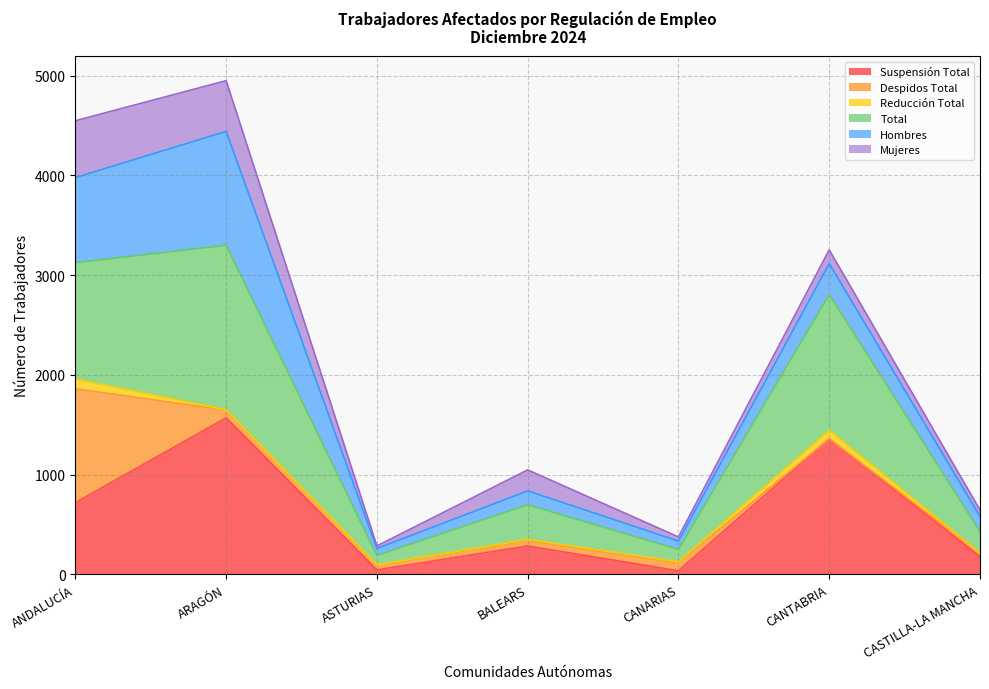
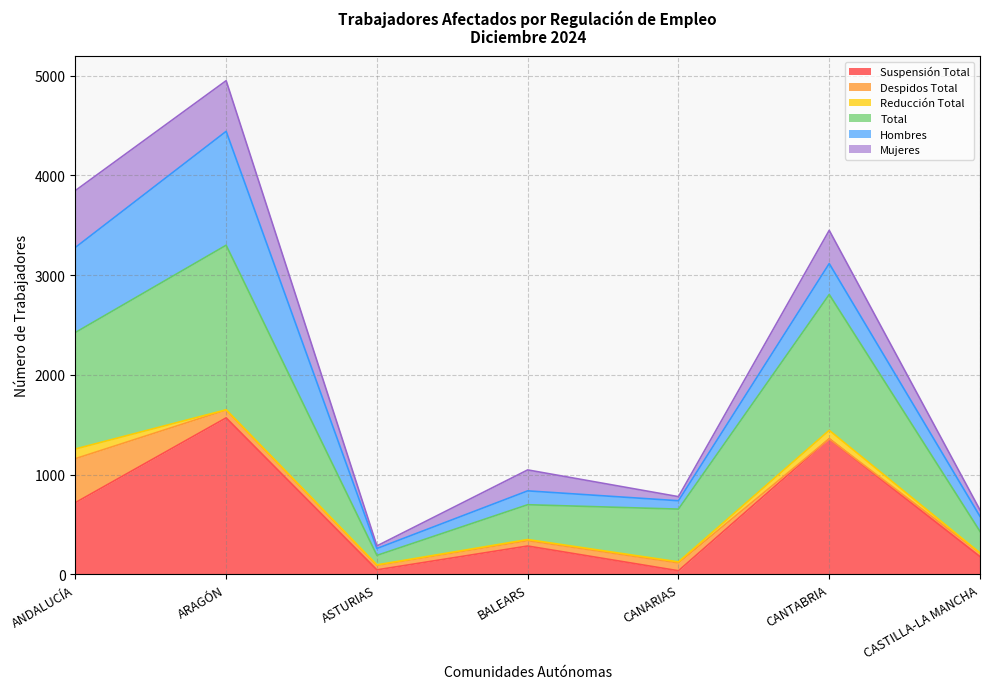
Despidos Total, ANDALUCÍA: 1100 -> 400
Total, CANARIAS: 100 -> 500
Mujeres, CANTABRIA: 100 -> 300
